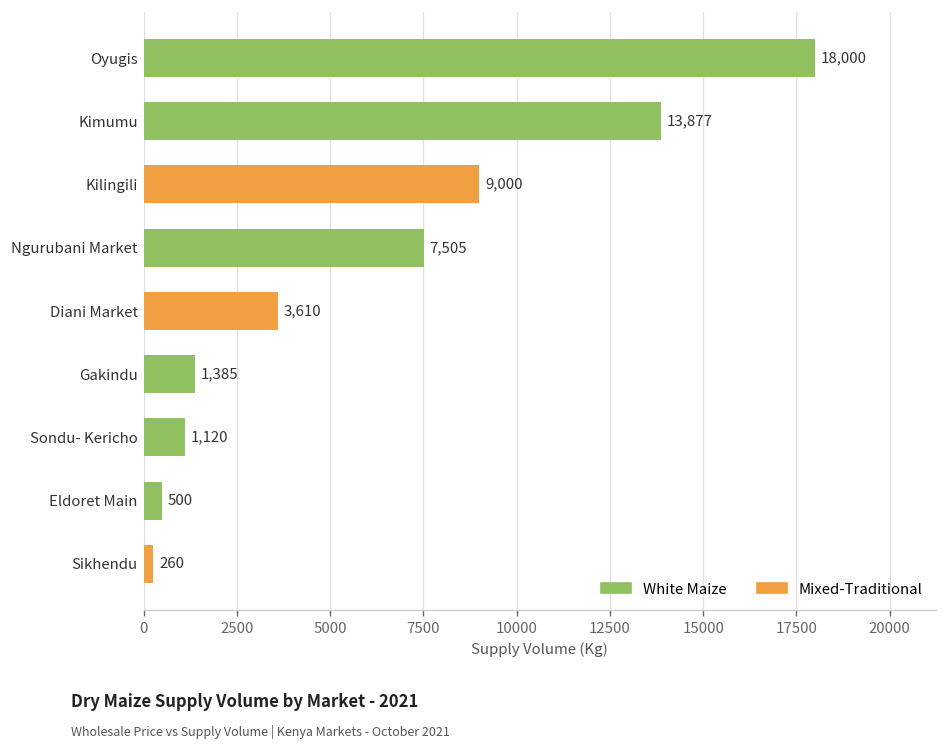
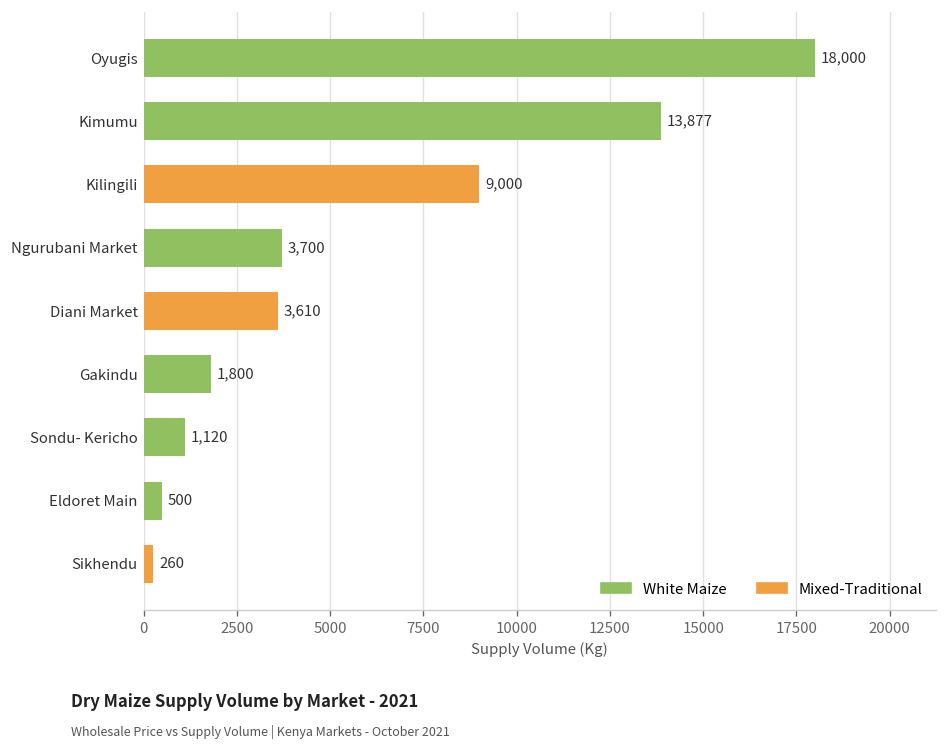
Ngurubani Market: 7,505 -> 3,700
Gakindu: 1,385 -> 1,800
